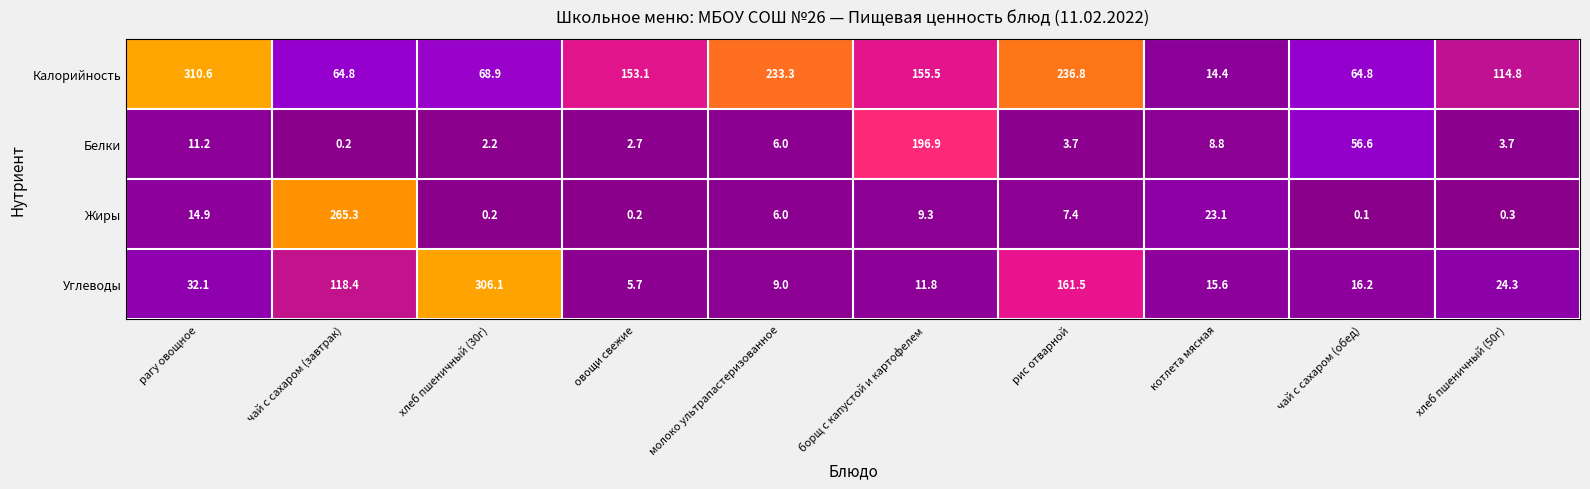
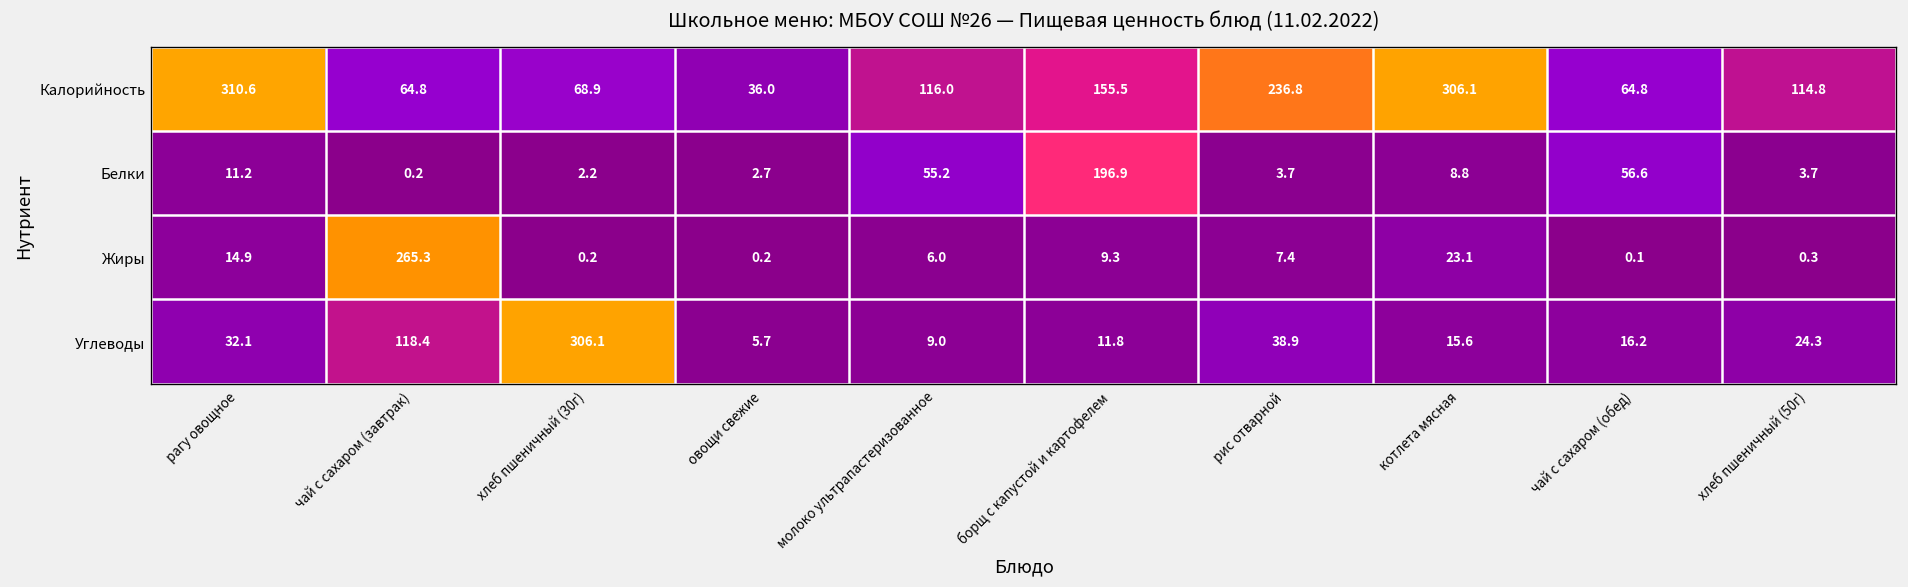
Калорийность, овощи свежие: 153.1 -> 36.0
Калорийность, молоко ультрапастеризованное: 233.3 -> 116.0
Калорийность, котлета мясная: 14.4 -> 306.1
Белки, молоко ультрапастеризованное: 6.0 -> 55.2
Углеводы, рис отварной: 161.5 -> 38.9
